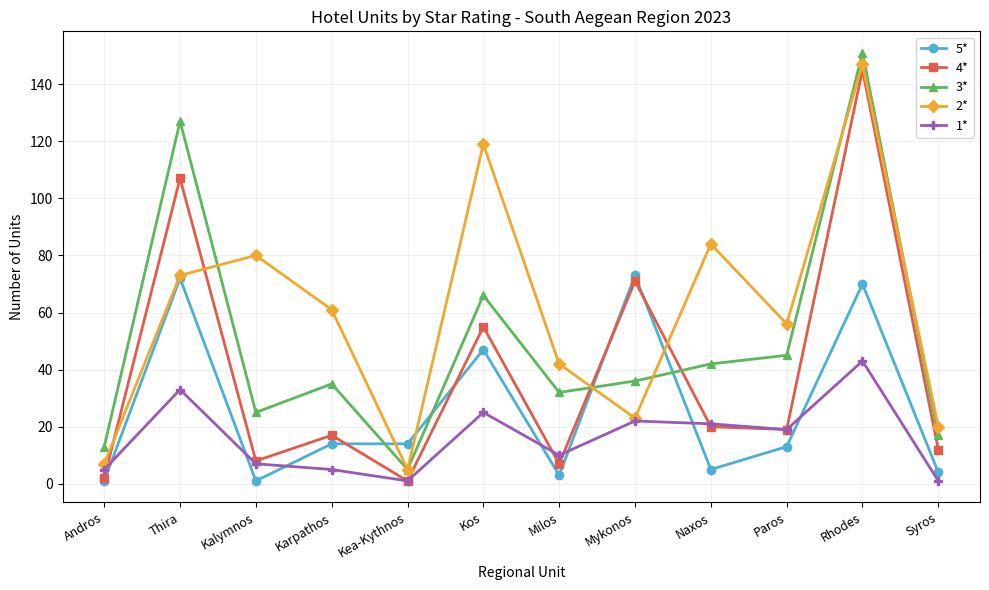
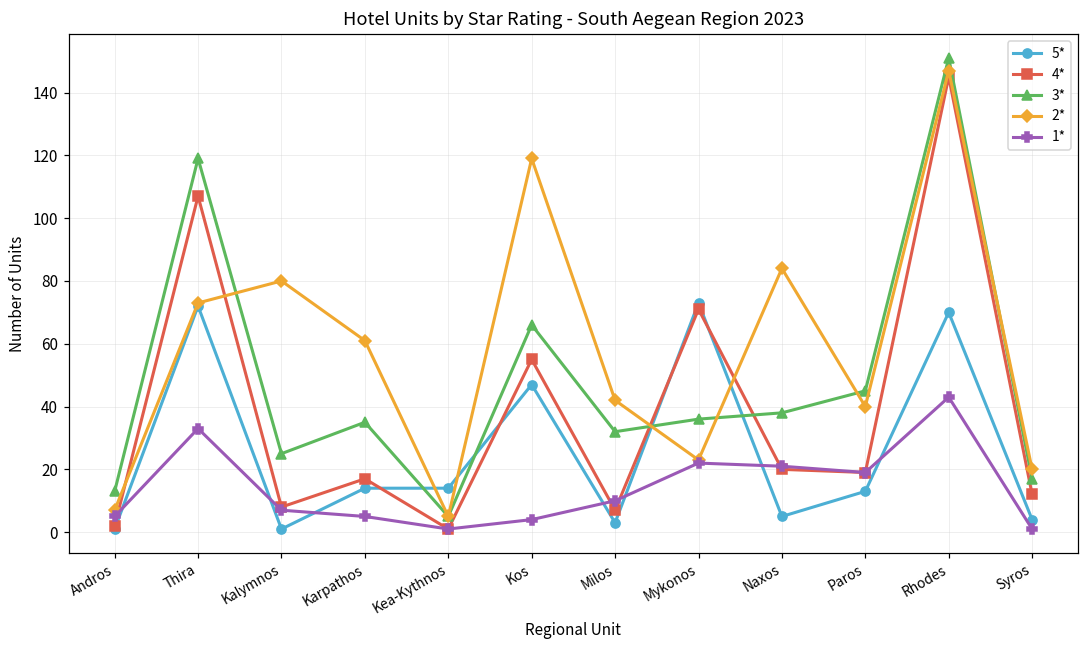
3*, Thira: 127 -> 119
1*, Kos: 25 -> 4
3*, Naxos: 42 -> 38
2*, Paros: 56 -> 40
